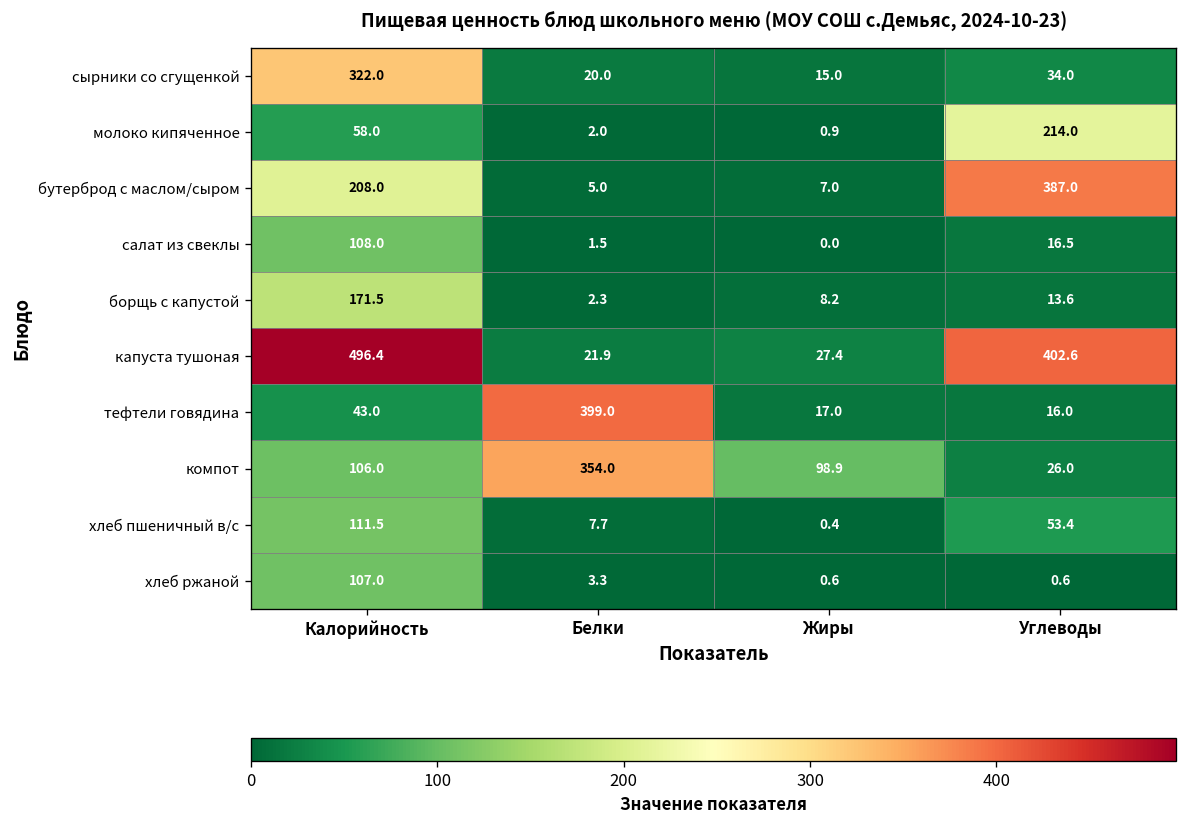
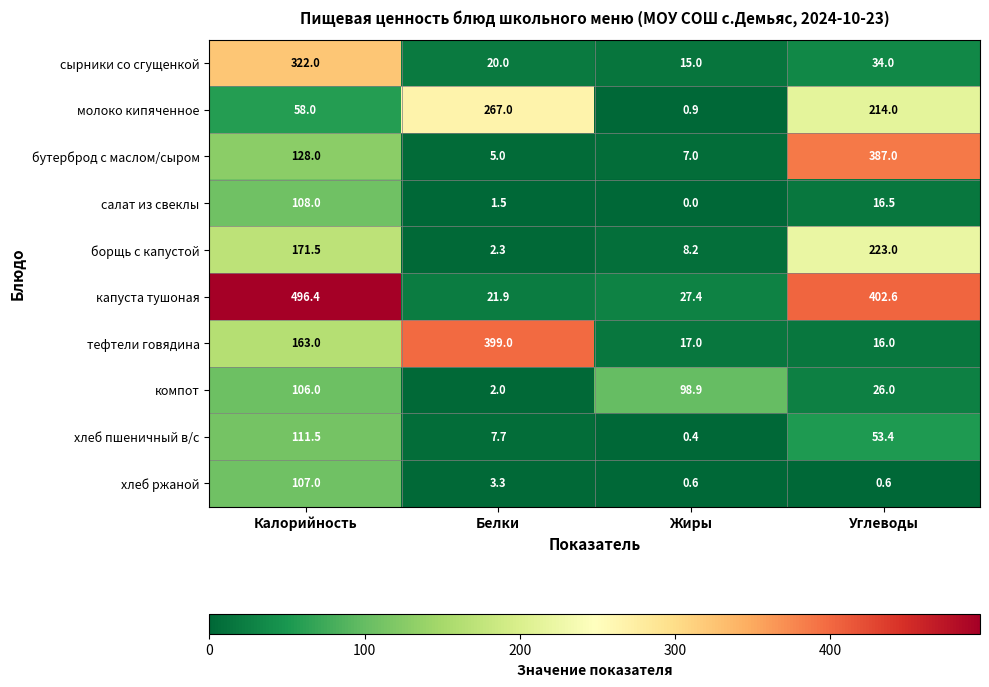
молоко кипяченное, Белки: 2.0 -> 267.0
бутерброд с маслом/сыром, Калорийность: 208.0 -> 128.0
борщь с капустой, Углеводы: 13.6 -> 223.0
тефтели говядина, Калорийность: 43.0 -> 163.0
компот, Белки: 354.0 -> 2.0
